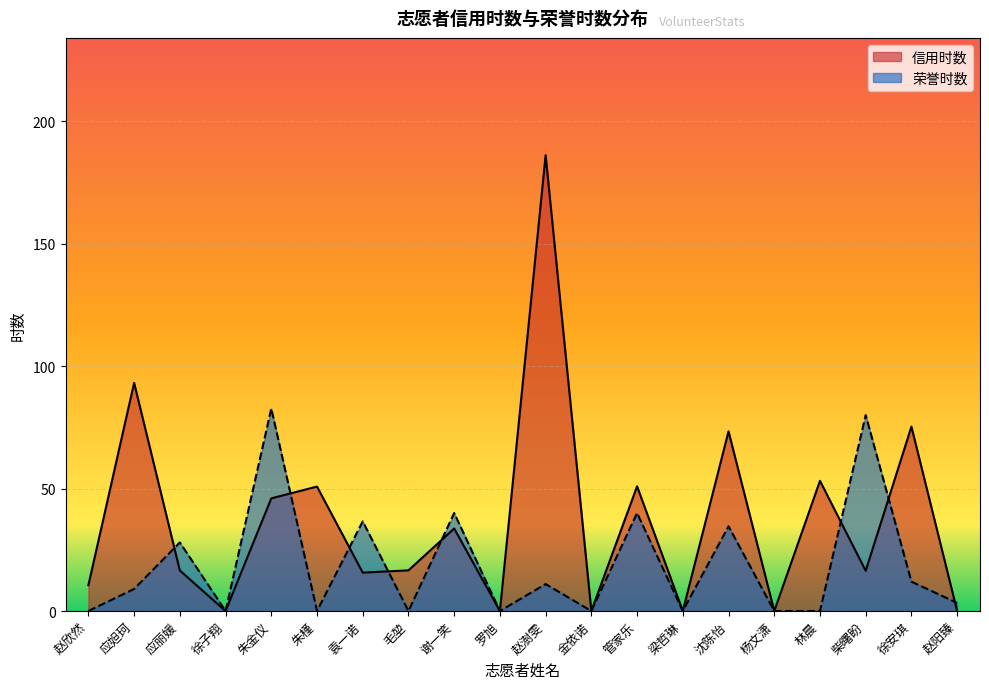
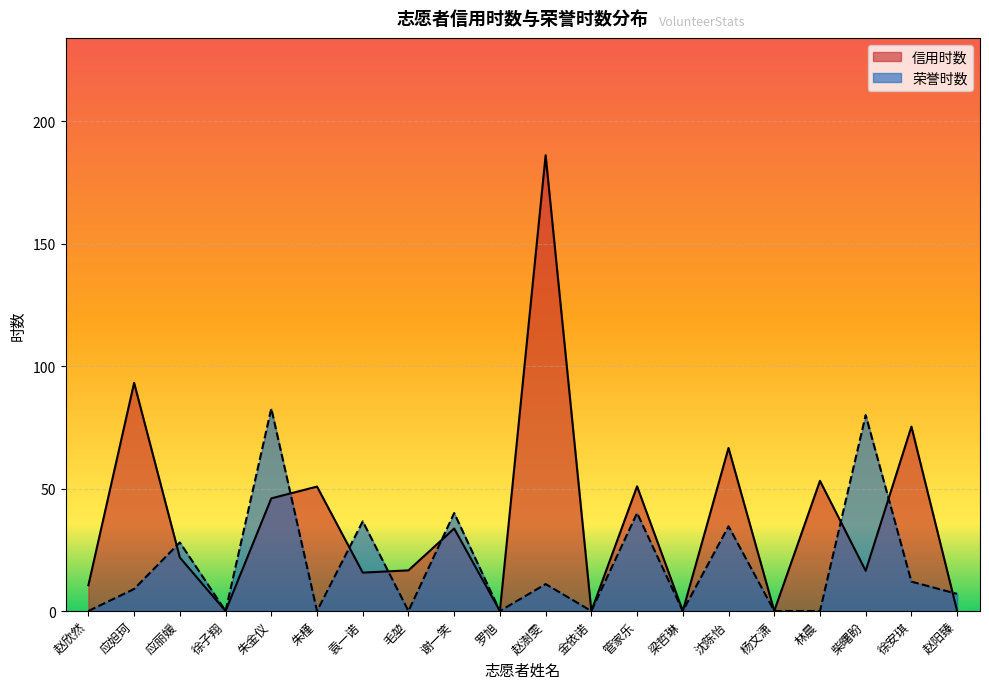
信用时数, 应丽媛: 17 -> 22
信用时数, 沈陈怡: 73 -> 67
荣誉时数, 赵阳臻: 3 -> 7
